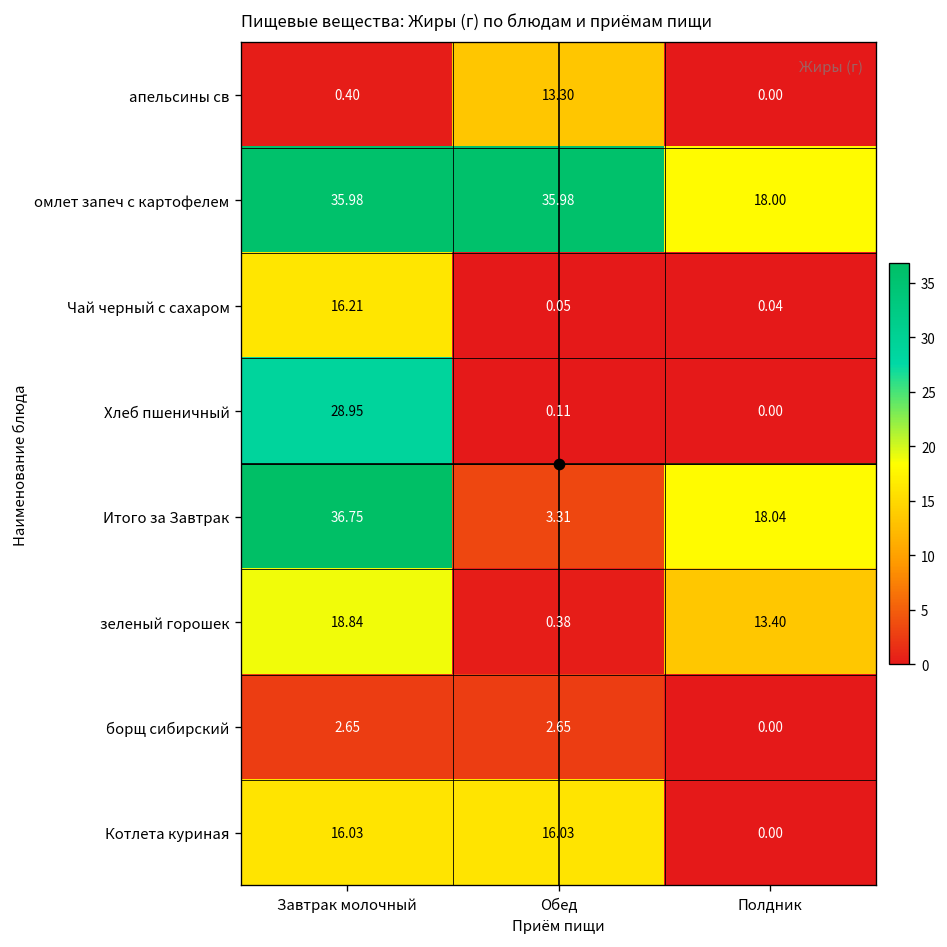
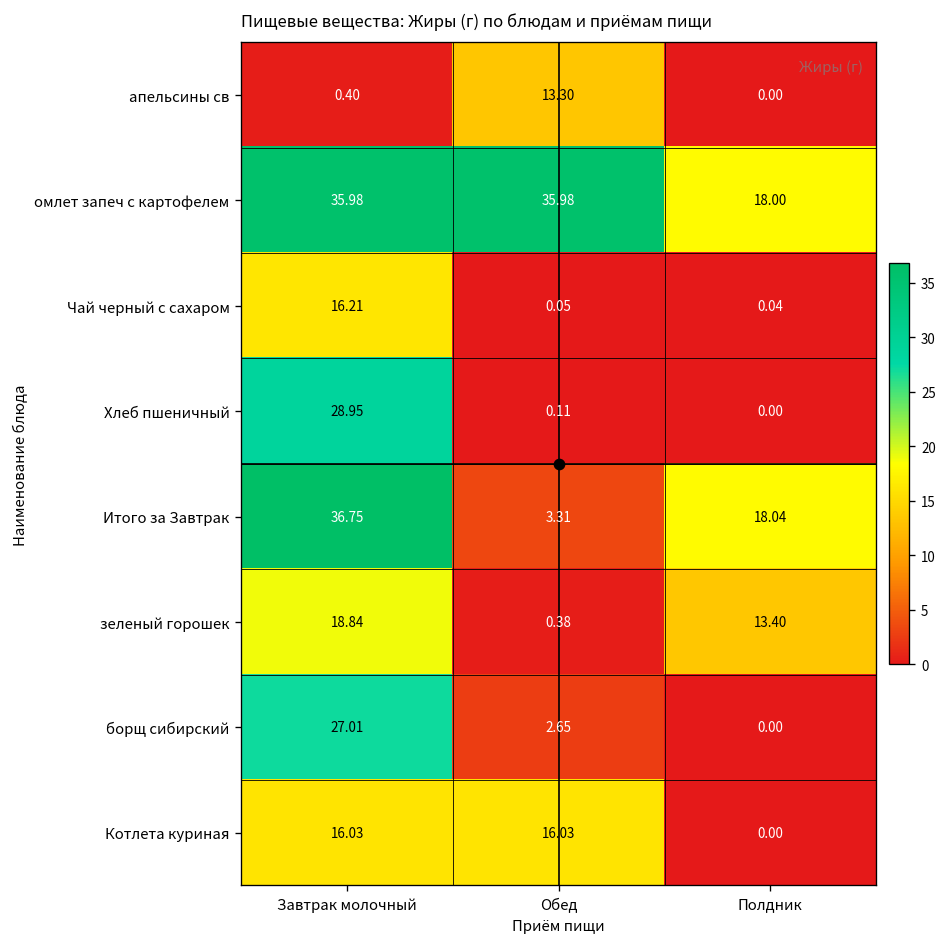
борщ сибирский, Завтрак молочный: 2.65 -> 27.01
